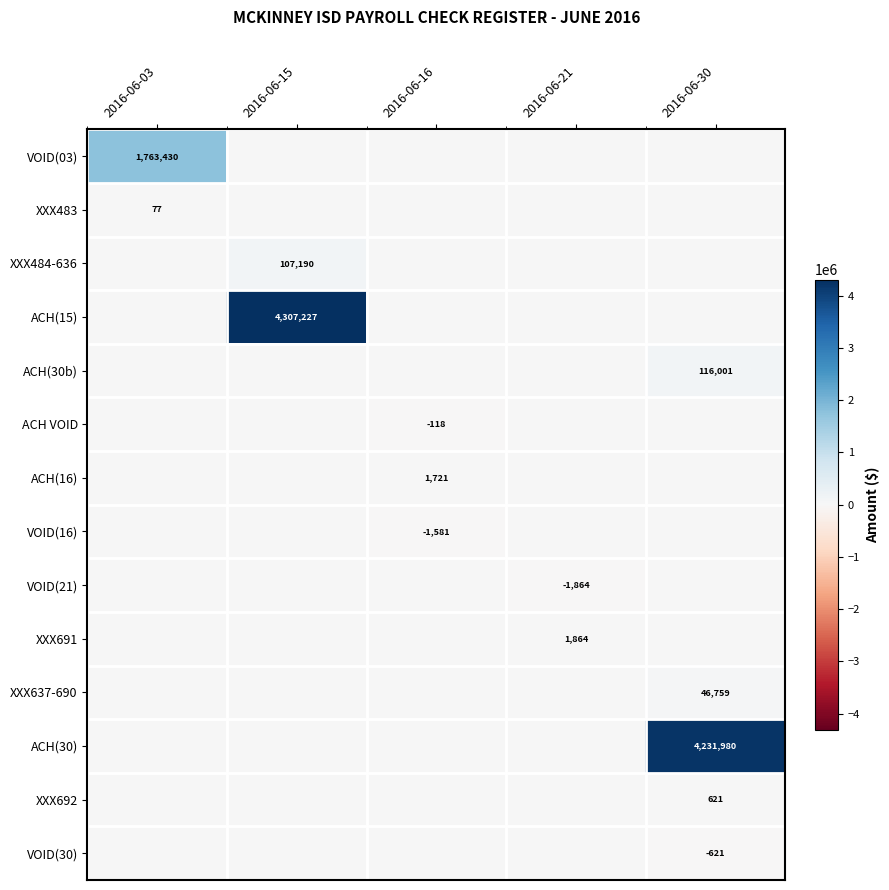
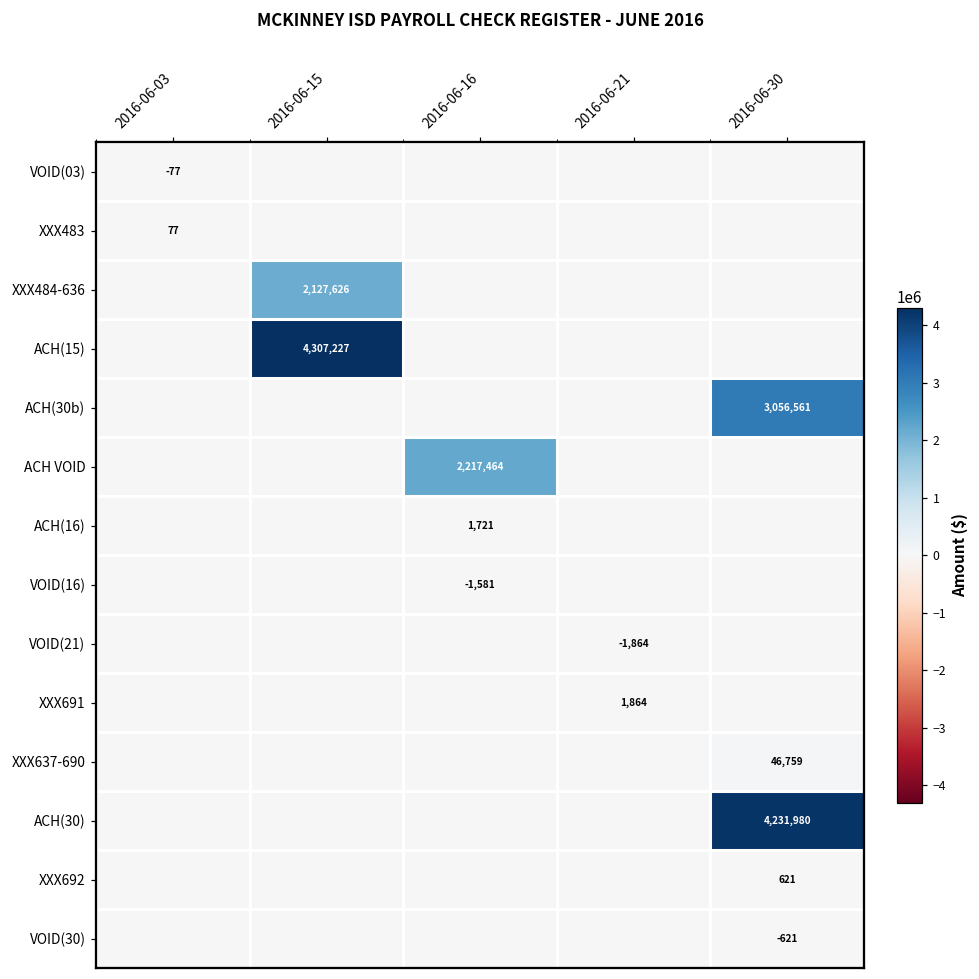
VOID(03), 2016-06-03: 1,763,430 -> -77
XXX484-636, 2016-06-15: 107,190 -> 2,127,626
ACH(30b), 2016-06-30: 116,001 -> 3,056,561
ACH VOID, 2016-06-16: -118 -> 2,217,464
